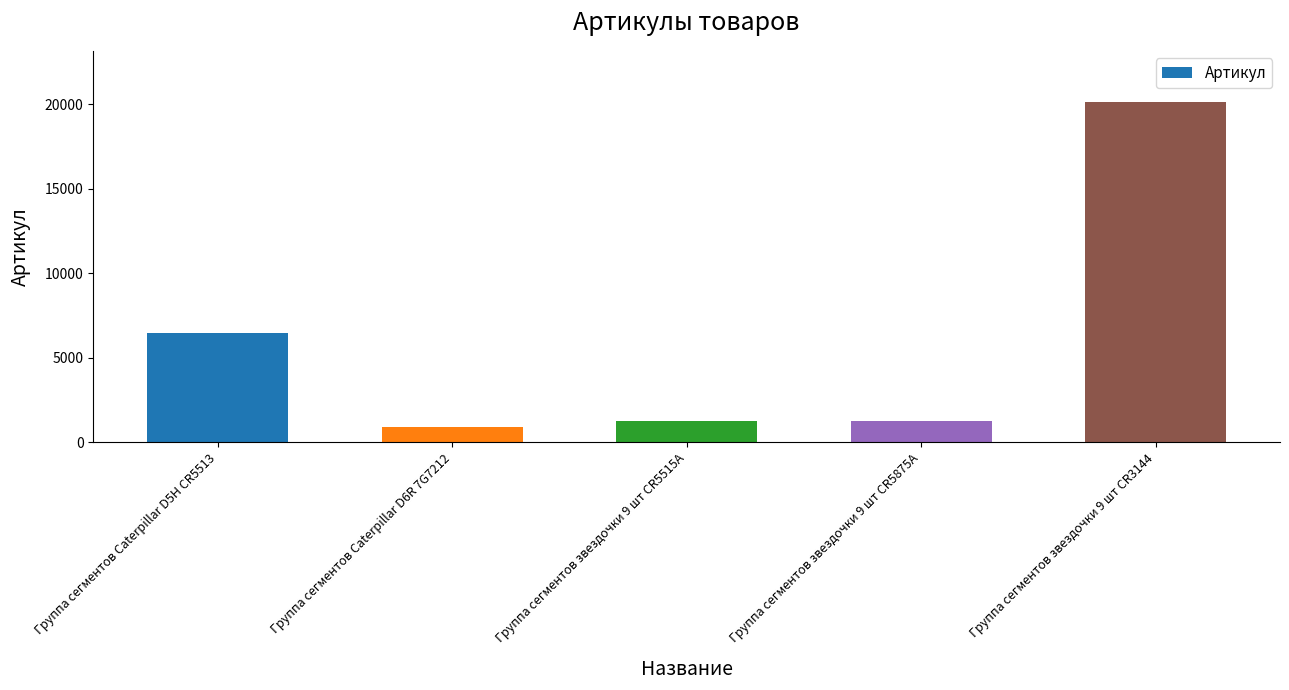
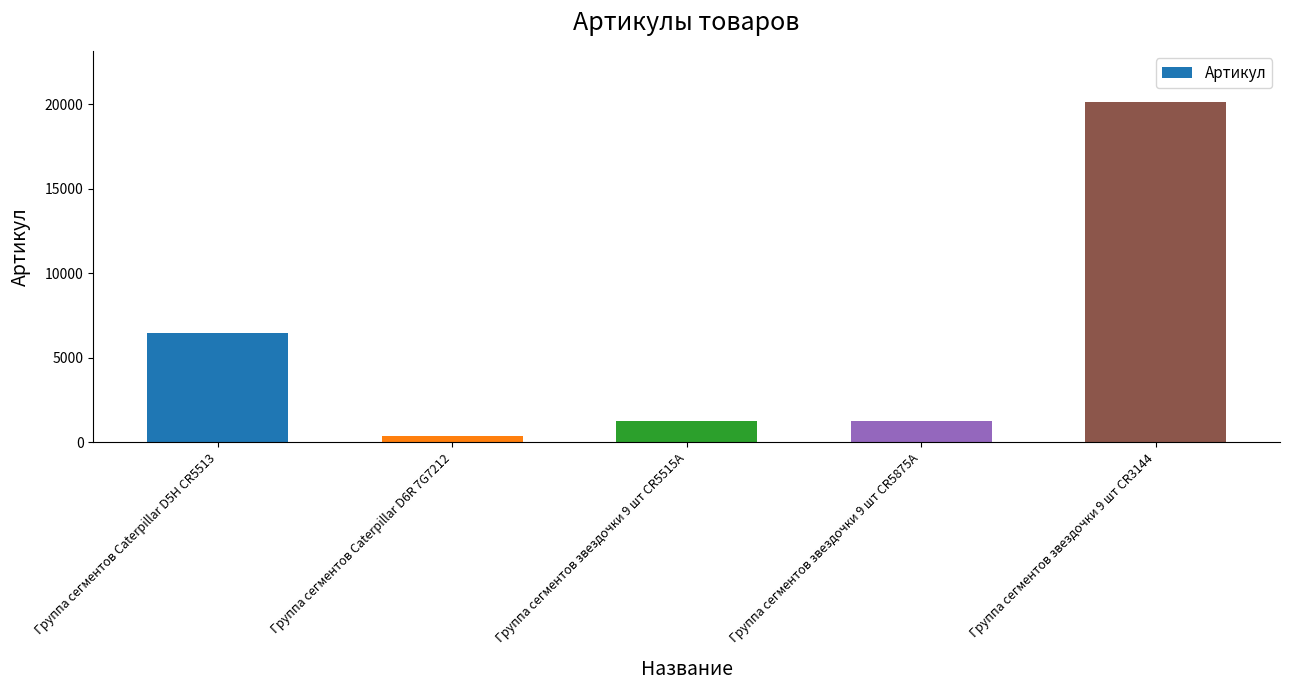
Группа сегментов Caterpillar D6R 7G7212: 900 -> 400
